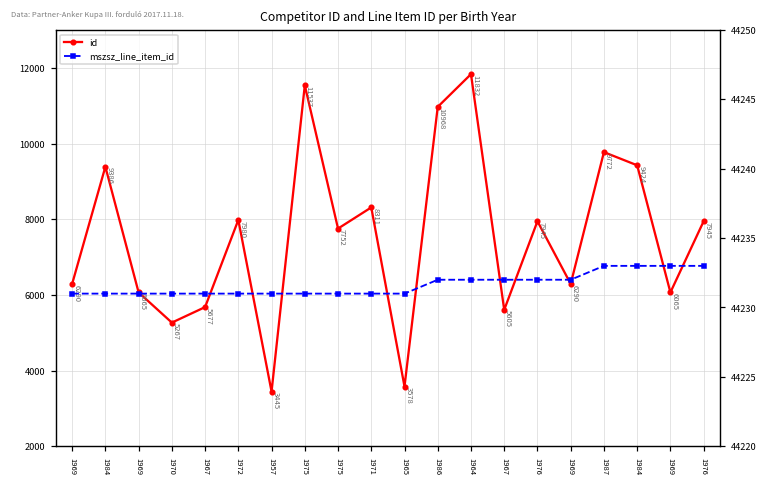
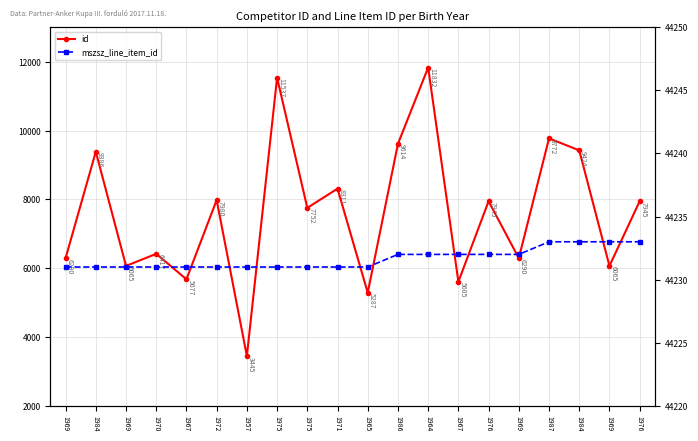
id, 1970: 5267 -> 6417
id, 1965: 3578 -> 5287
id, 1986: 10968 -> 9614
